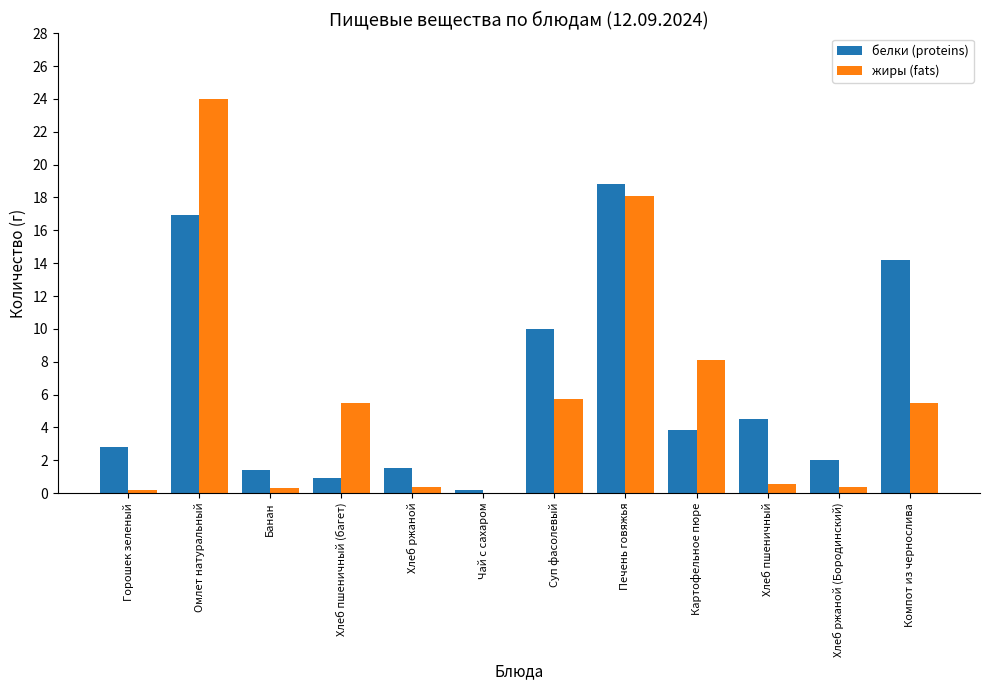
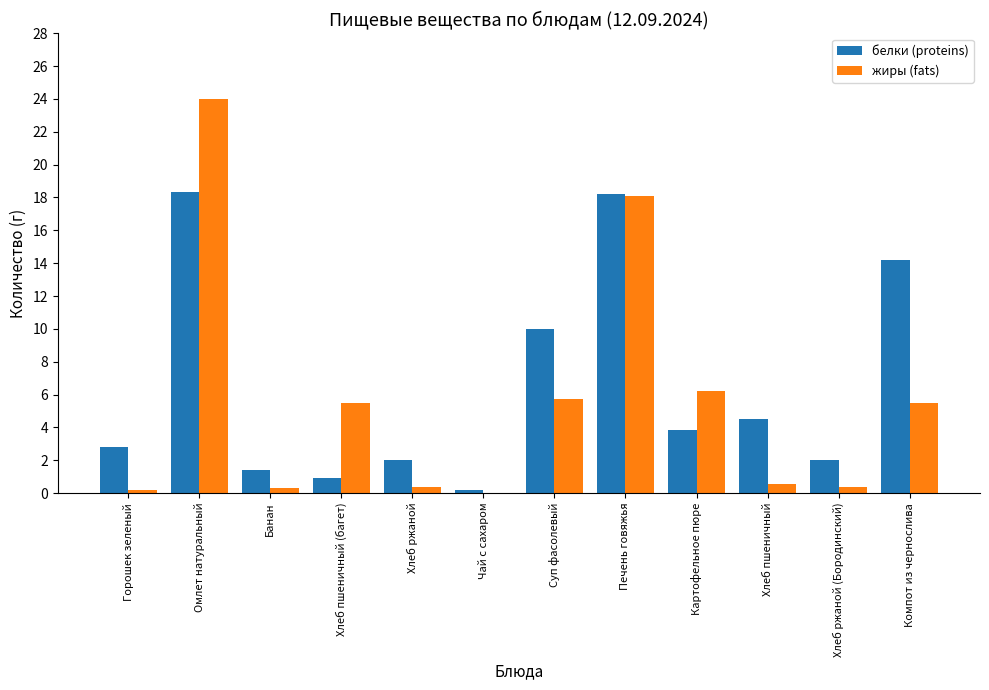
белки (proteins), Омлет натуральный: 16.9 -> 18.4
белки (proteins), Хлеб ржаной: 1.5 -> 2.0
белки (proteins), Печень говяжья: 18.8 -> 18.2
жиры (fats), Картофельное пюре: 8.1 -> 6.2
